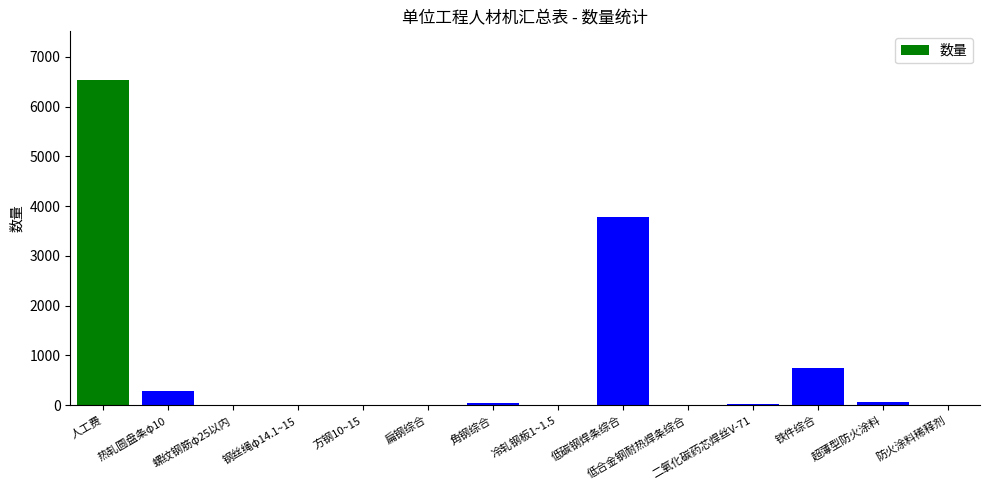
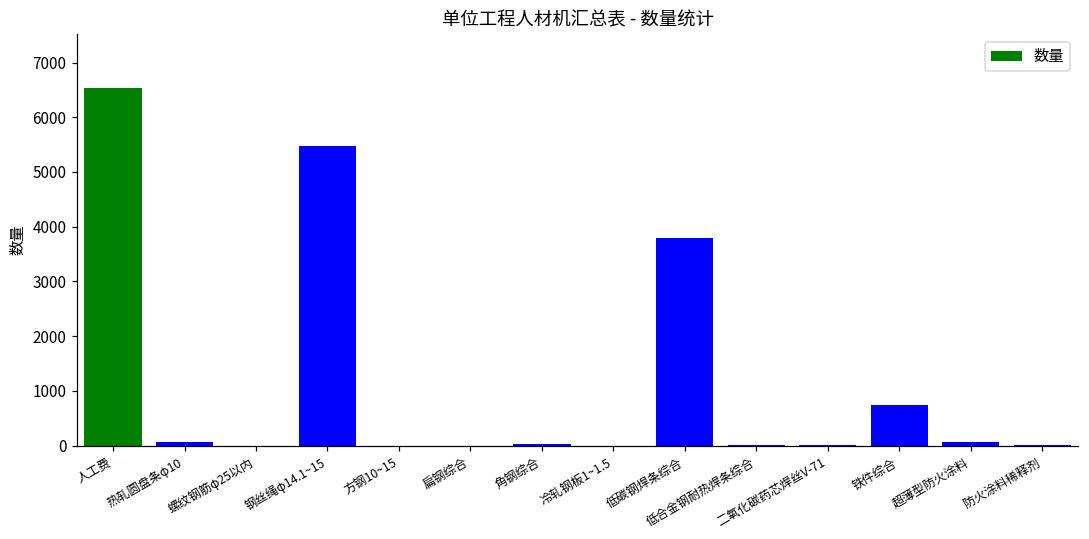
热轧圆盘条φ10: 300 -> 100
钢丝绳φ14.1~15: 0 -> 5500
